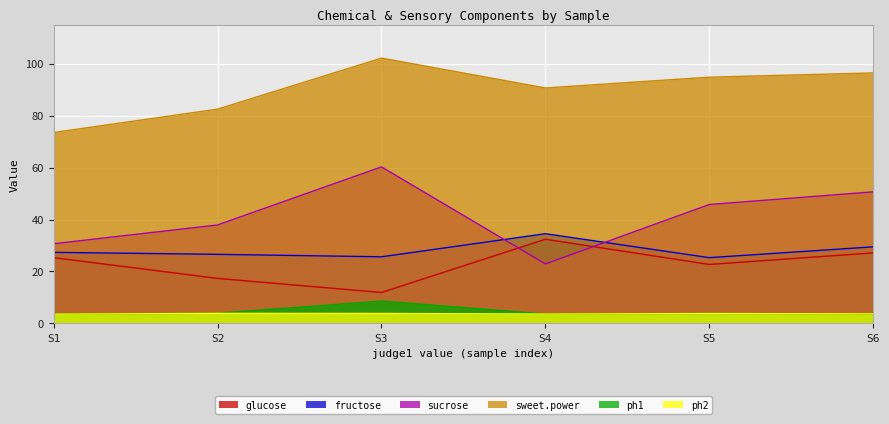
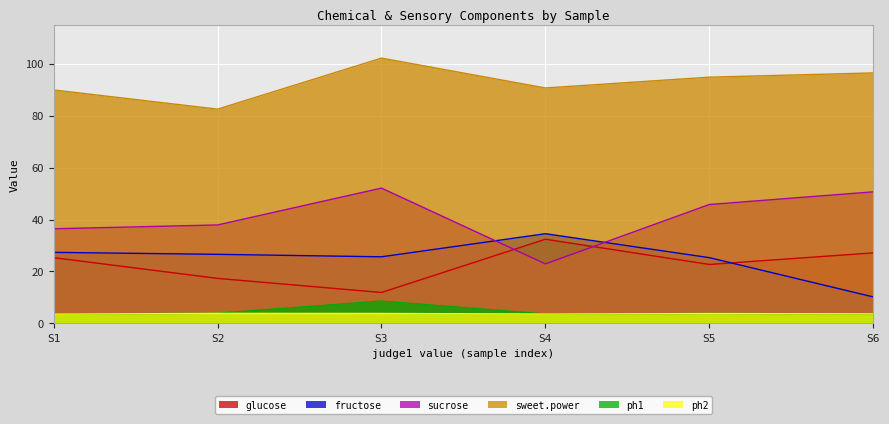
sucrose, S1: 31 -> 36
sweet.power, S1: 74 -> 90
sucrose, S3: 60 -> 52
fructose, S6: 29 -> 10
